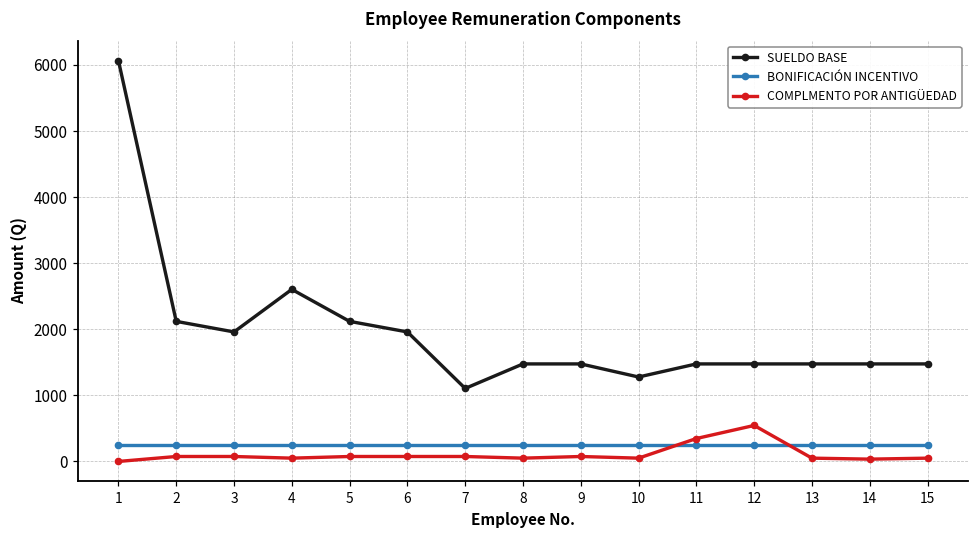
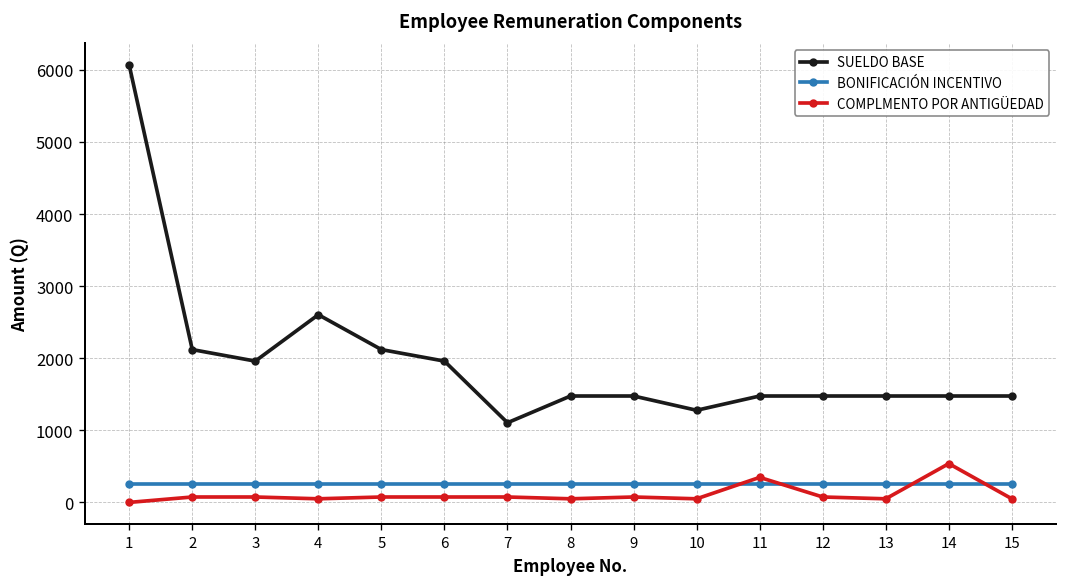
COMPLMENTO POR ANTIGÜEDAD, 12: 500 -> 100
COMPLMENTO POR ANTIGÜEDAD, 14: 0 -> 500
